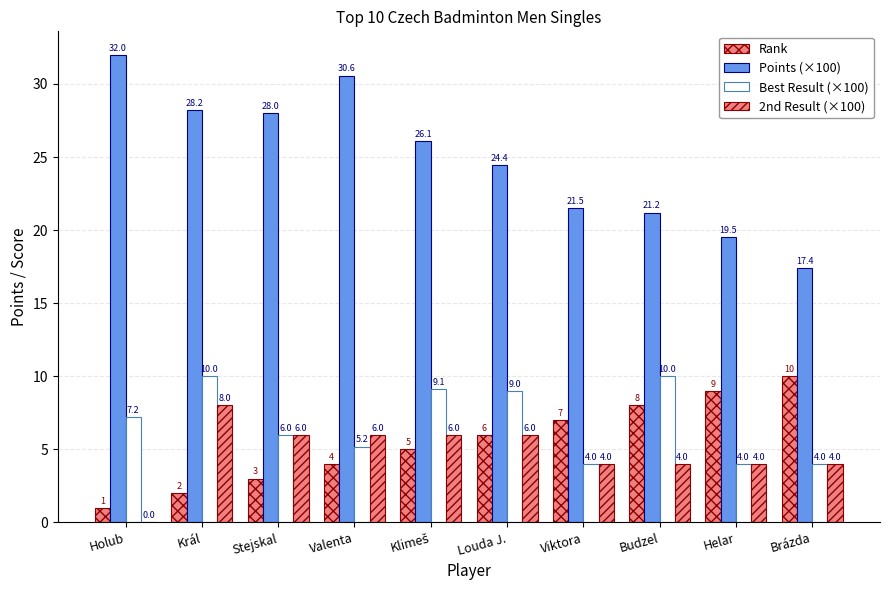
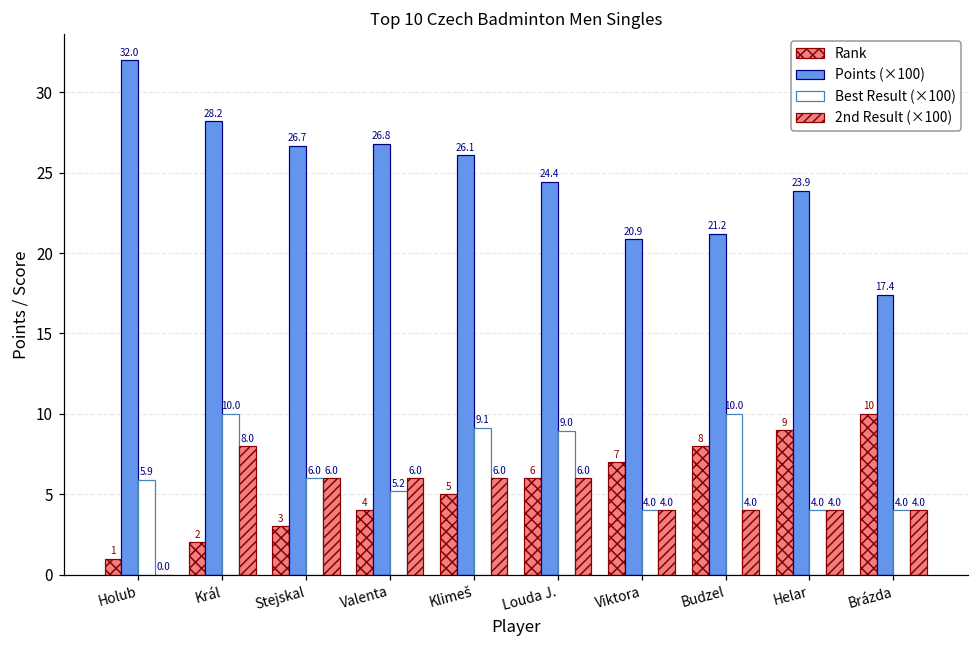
Best Result (×100), Holub: 7.2 -> 5.9
Points (×100), Stejskal: 28.0 -> 26.7
Points (×100), Valenta: 30.6 -> 26.8
Points (×100), Viktora: 21.5 -> 20.9
Points (×100), Helar: 19.5 -> 23.9
